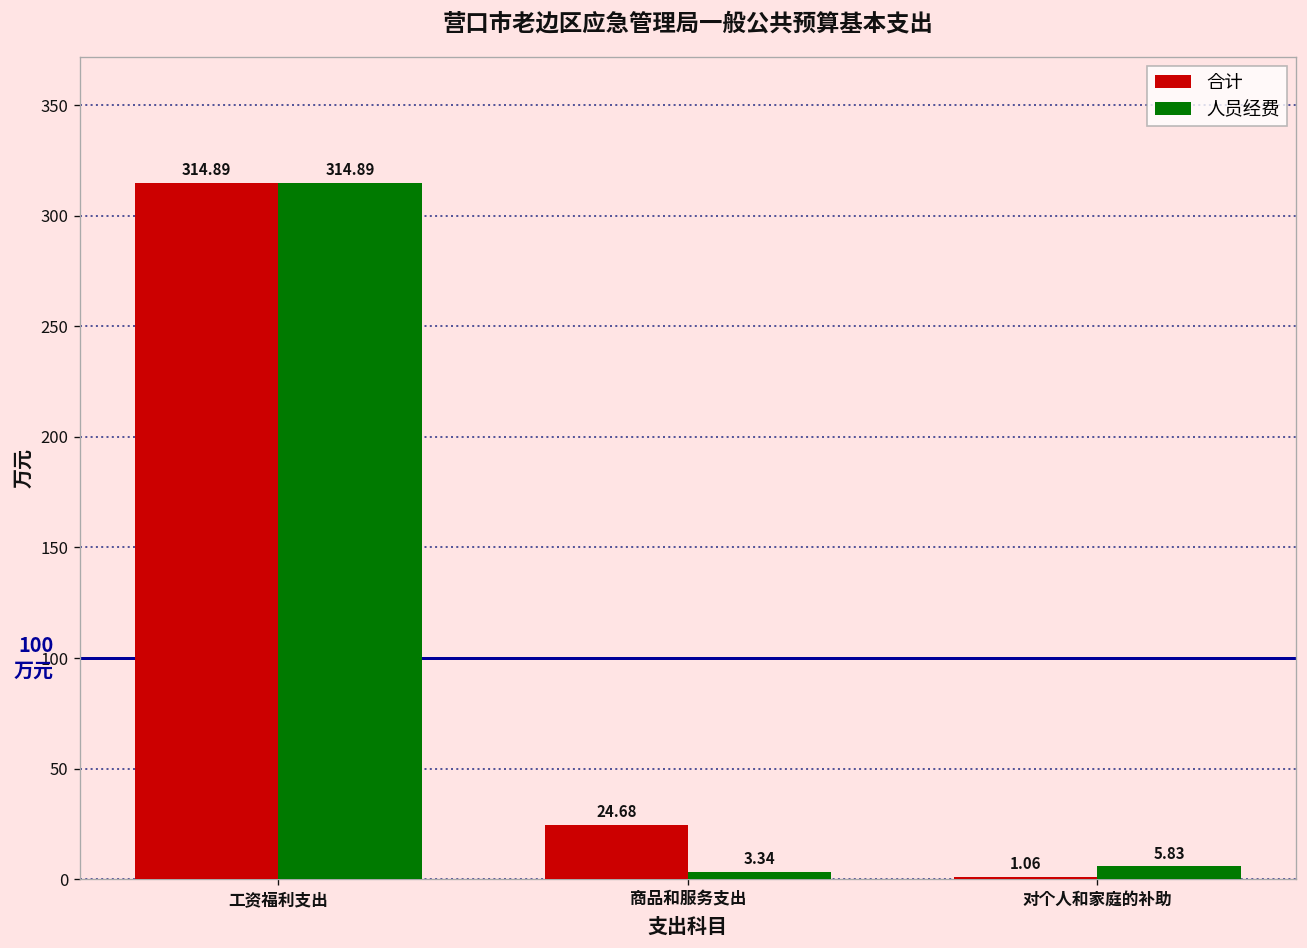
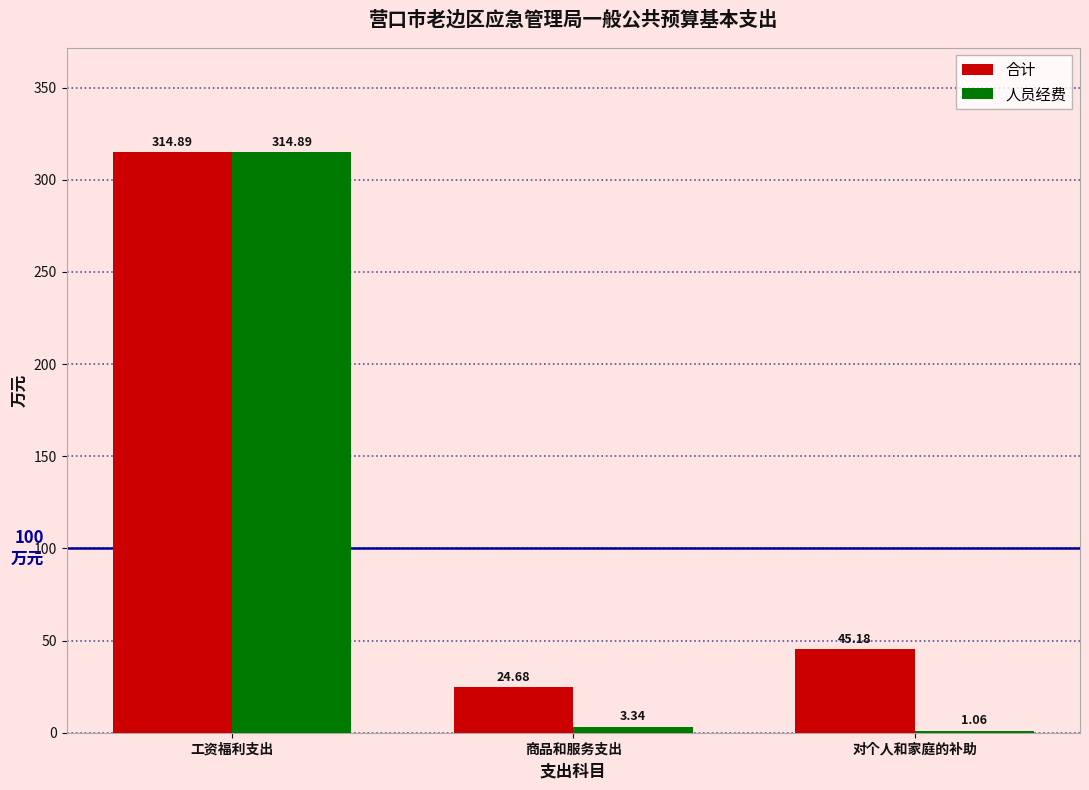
合计, 对个人和家庭的补助: 1.06 -> 45.18
人员经费, 对个人和家庭的补助: 5.83 -> 1.06
